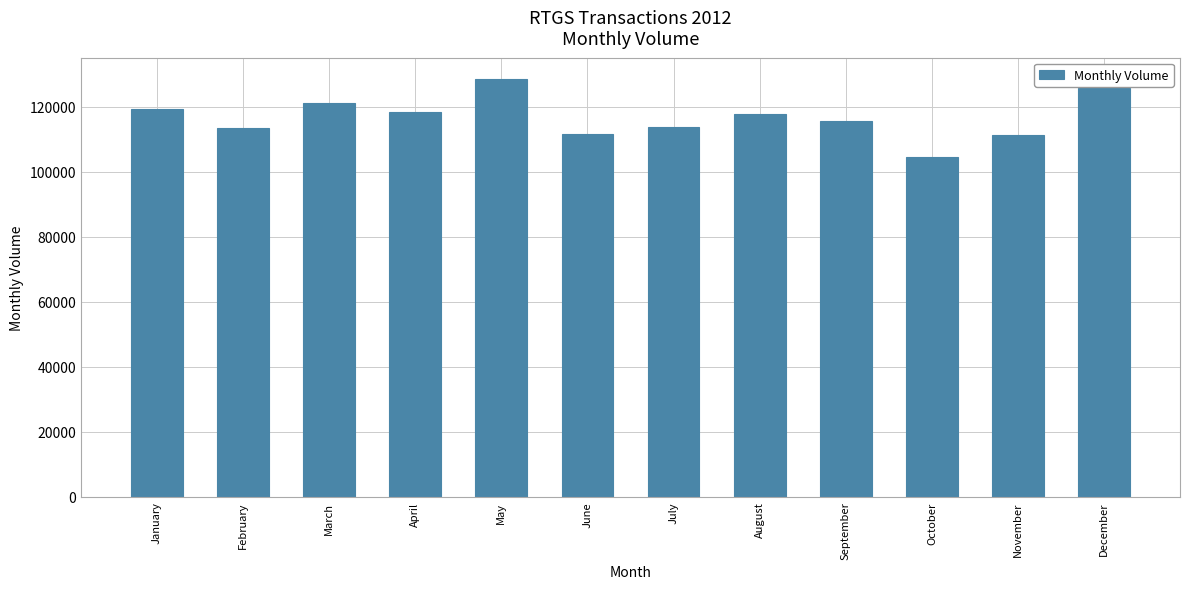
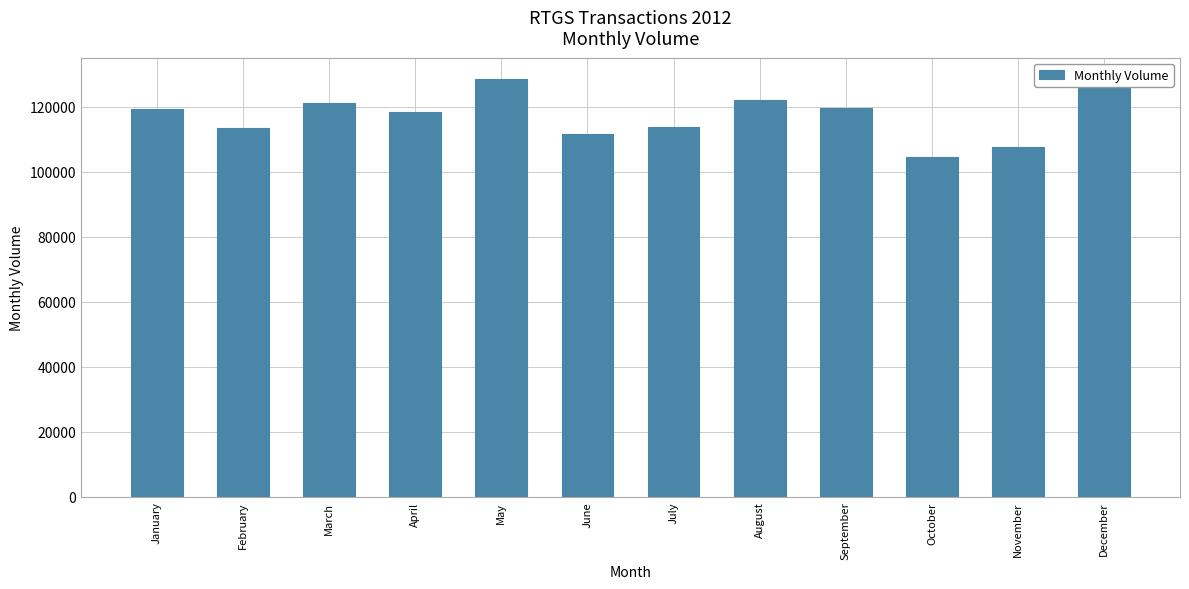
August: 118000 -> 122000
September: 116000 -> 120000
November: 111000 -> 108000
